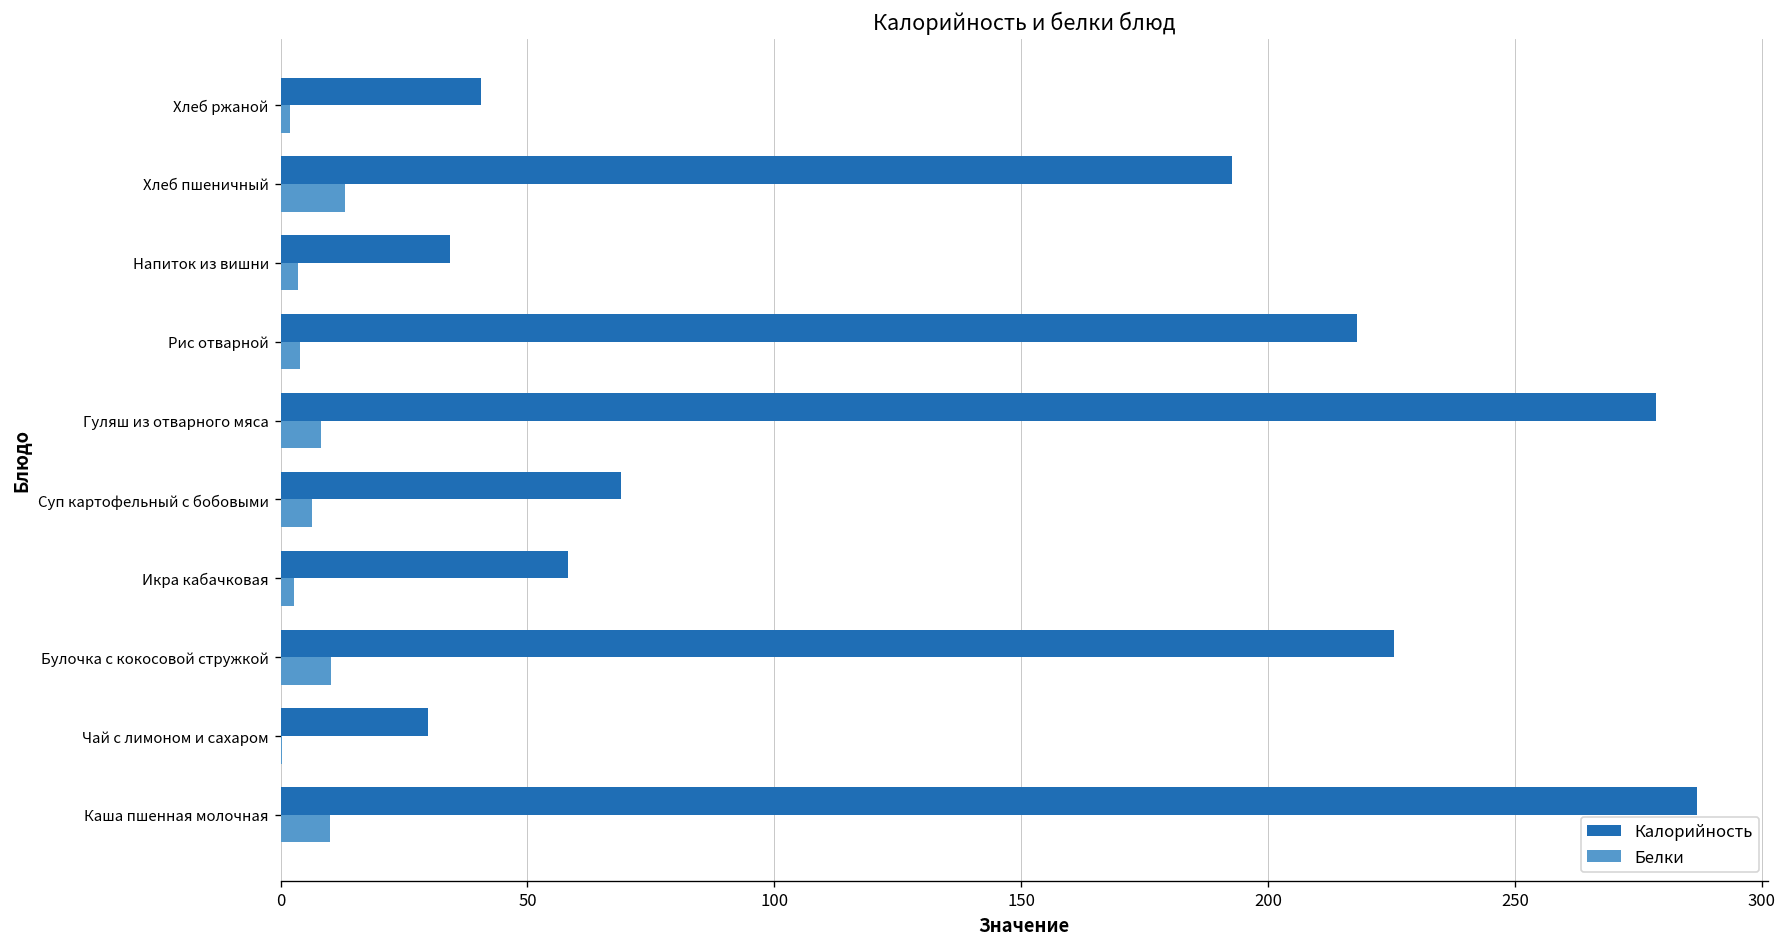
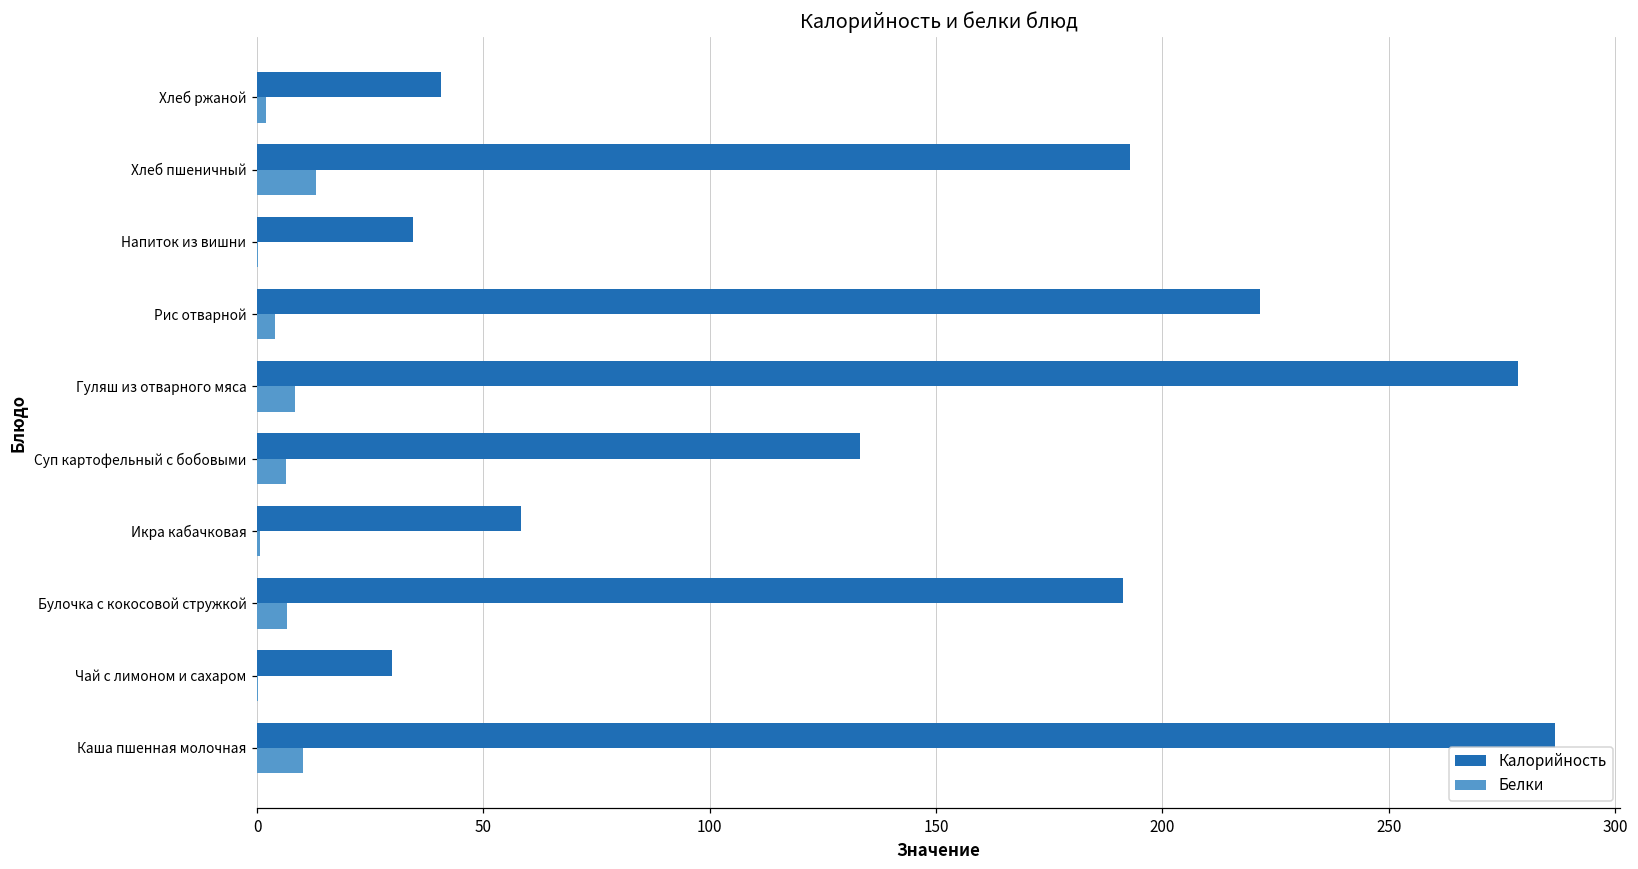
Белки, Напиток из вишни: 3 -> 0
Калорийность, Рис отварной: 218 -> 222
Калорийность, Суп картофельный с бобовыми: 69 -> 133
Белки, Икра кабачковая: 3 -> 1
Калорийность, Булочка с кокосовой стружкой: 226 -> 191
Белки, Булочка с кокосовой стружкой: 10 -> 7
